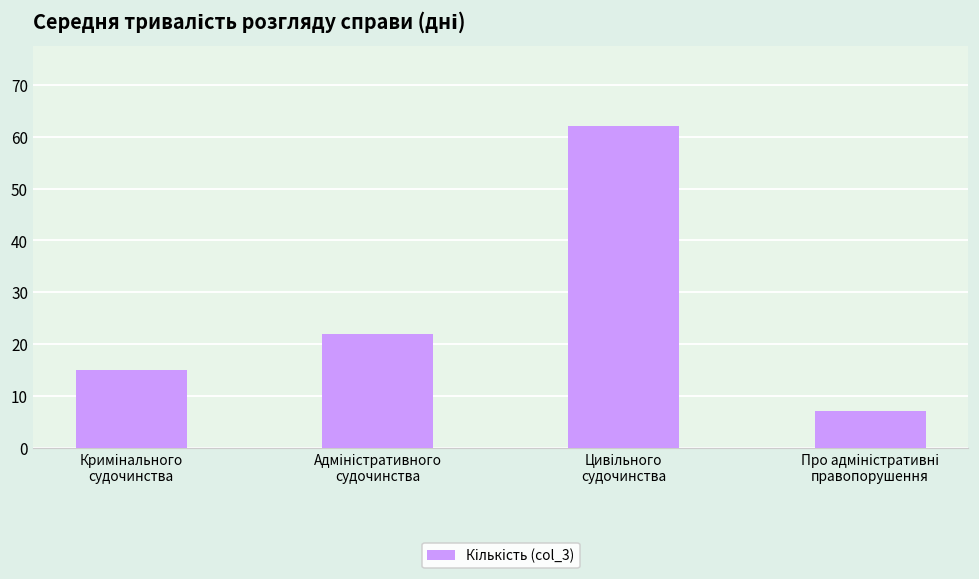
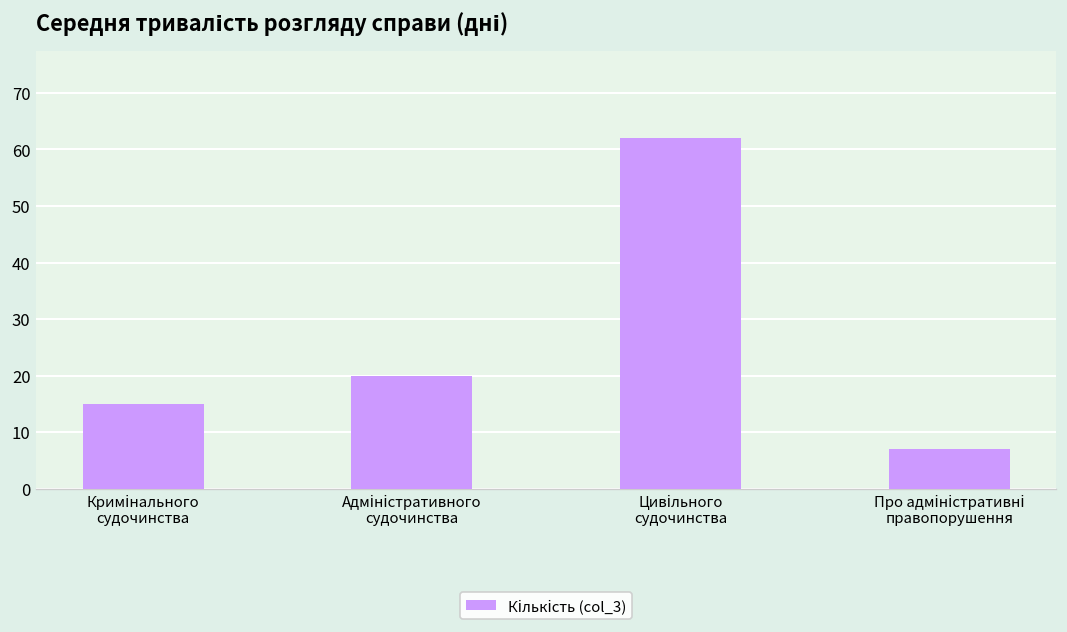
Адміністративного судочинства: 22 -> 20
